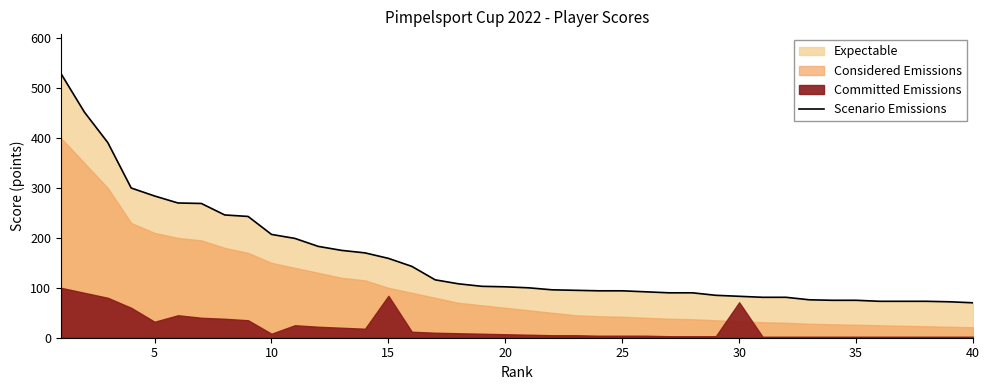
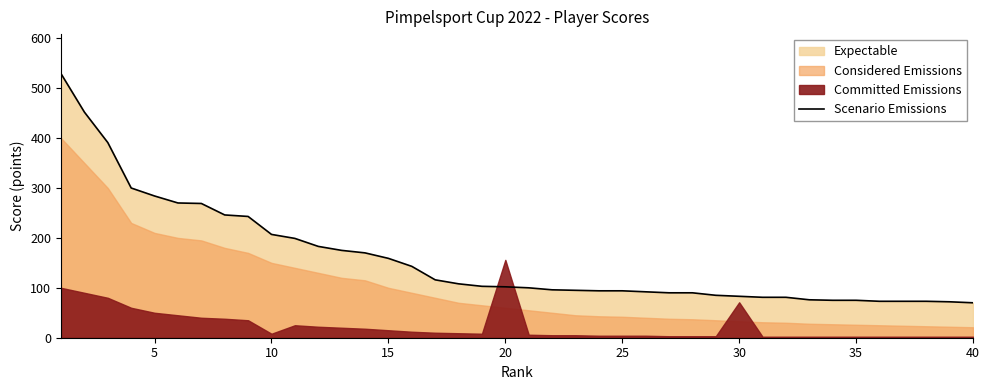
Committed Emissions, 5: 30 -> 50
Committed Emissions, 15: 80 -> 20
Committed Emissions, 20: 10 -> 160
